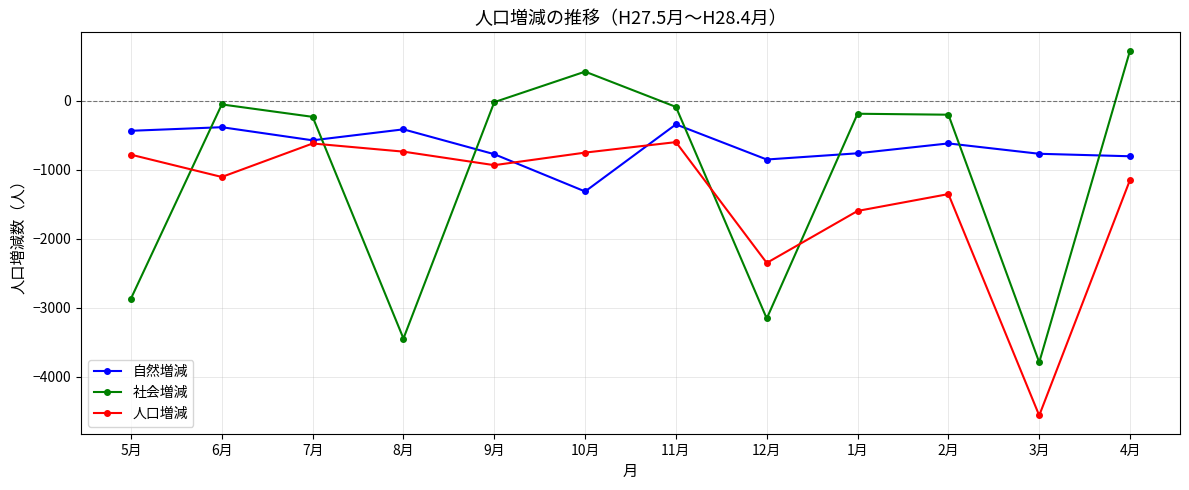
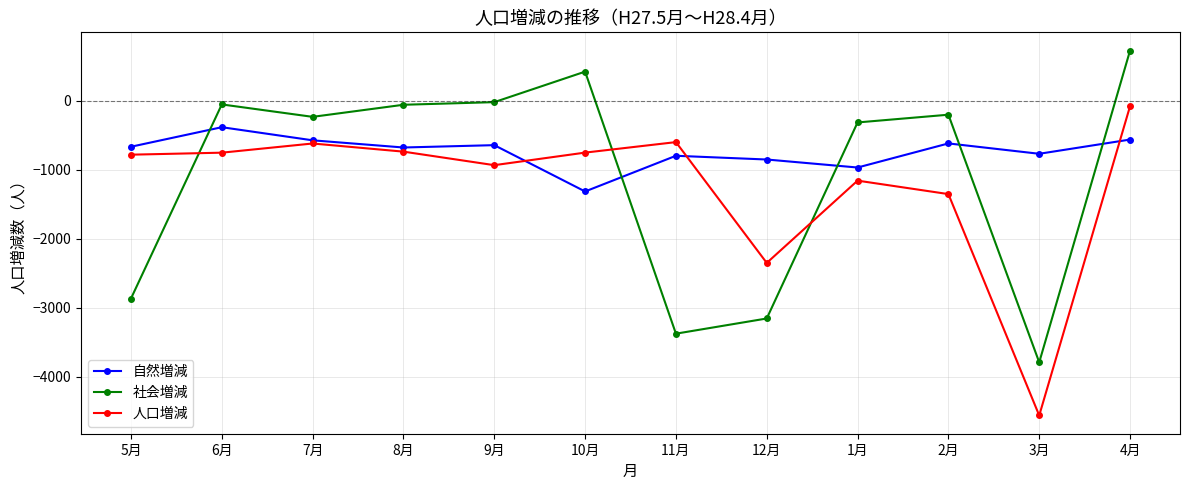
自然増減, 5月: -400 -> -700
人口増減, 6月: -1100 -> -800
自然増減, 8月: -400 -> -700
社会増減, 8月: -3400 -> -100
自然増減, 9月: -800 -> -600
自然増減, 11月: -300 -> -800
社会増減, 11月: -100 -> -3400
自然増減, 1月: -800 -> -1000
社会増減, 1月: -200 -> -300
人口増減, 1月: -1600 -> -1200
自然増減, 4月: -800 -> -600
人口増減, 4月: -1100 -> -100
